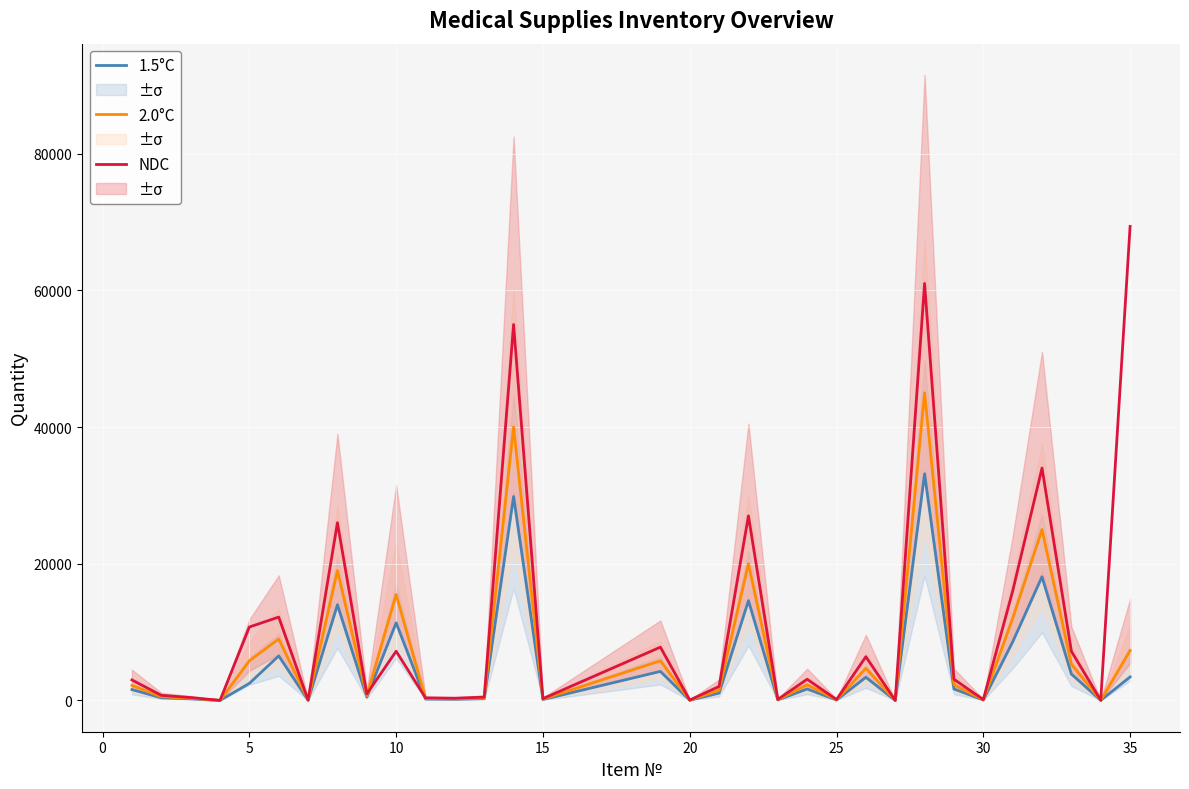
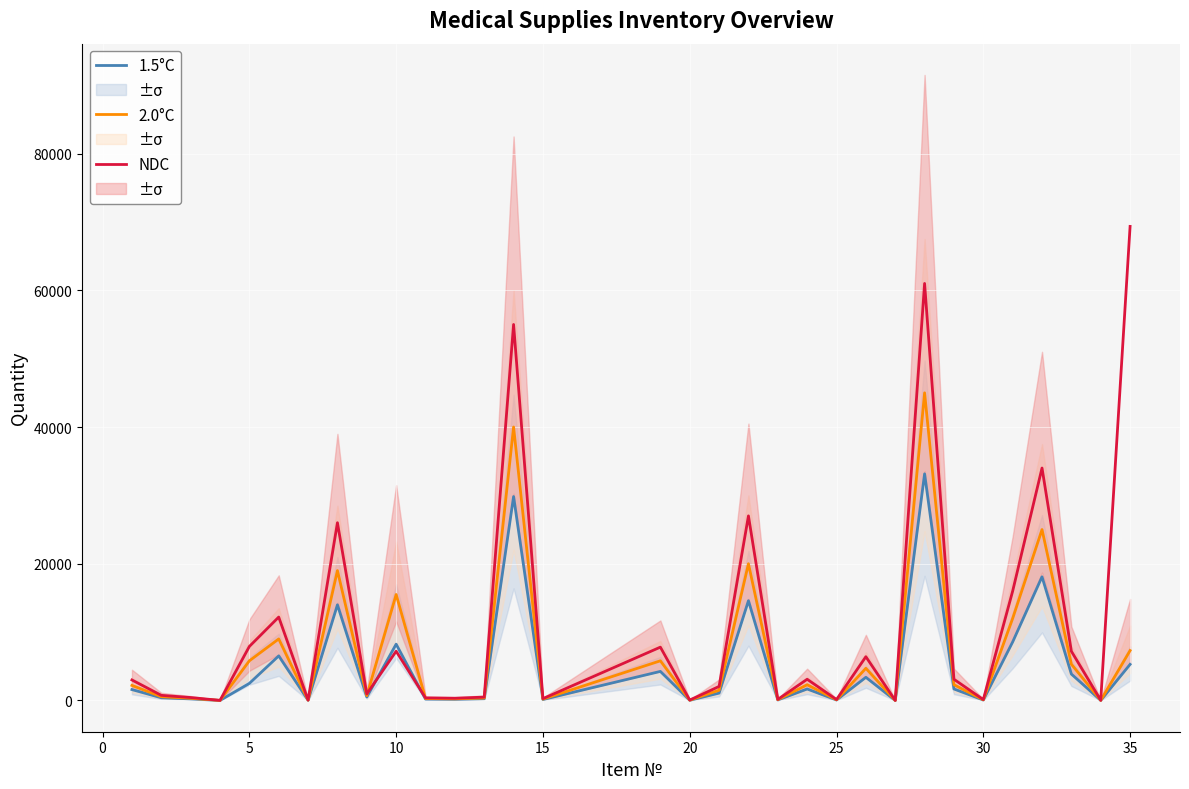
NDC, 5: 11000 -> 8000
1.5°C, 10: 11000 -> 8000
1.5°C, 35: 3000 -> 5000
